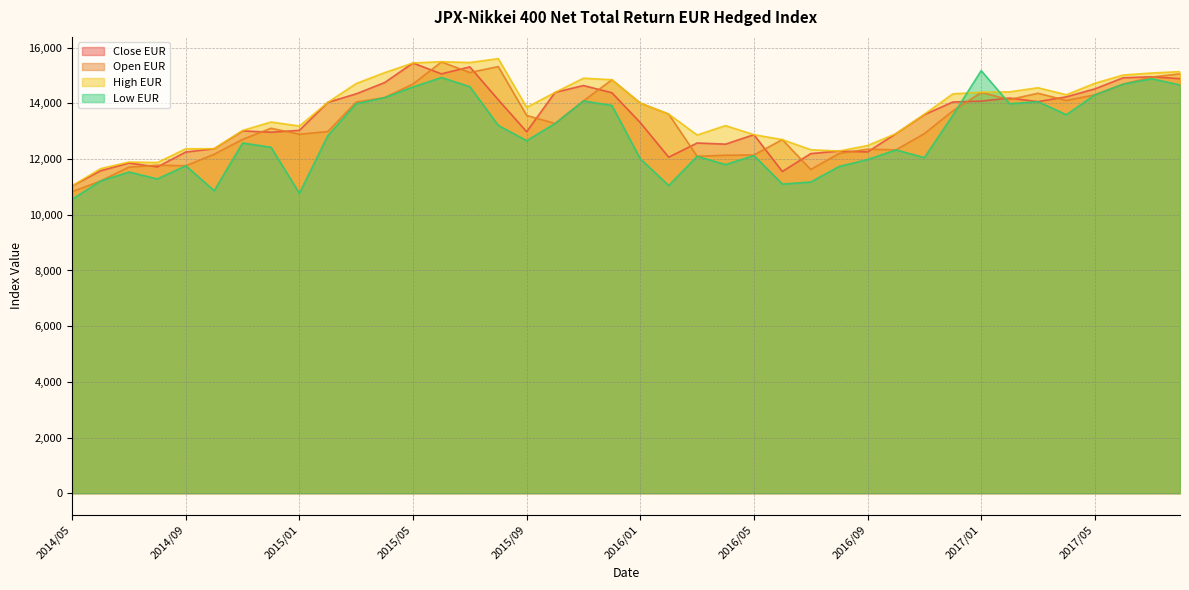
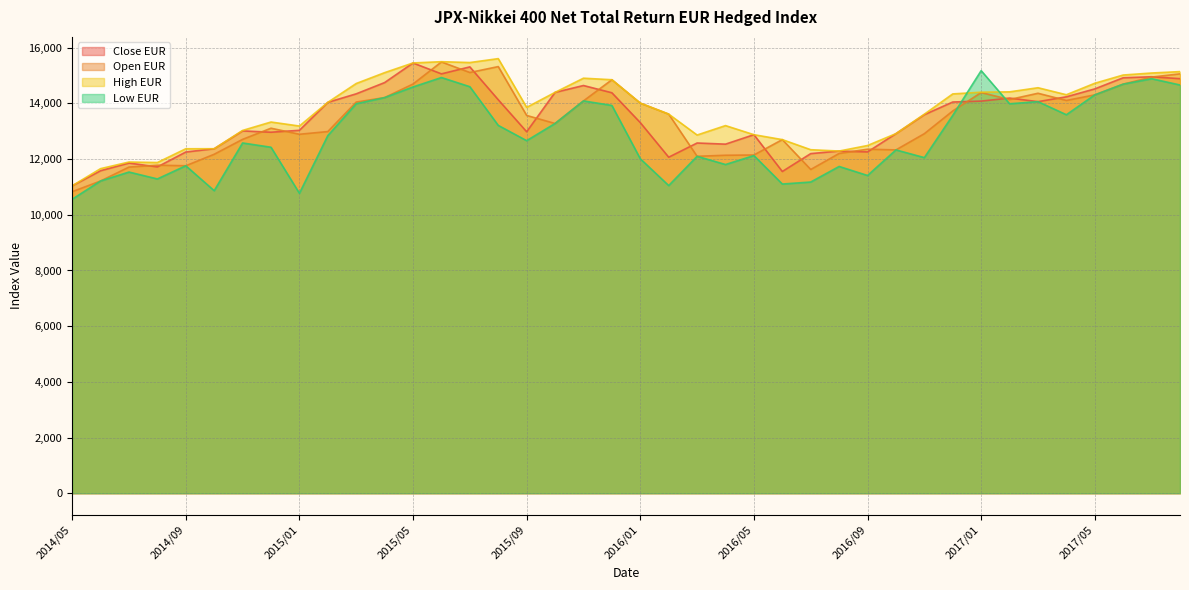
Low EUR, 2016/09: 12,000 -> 11,400
